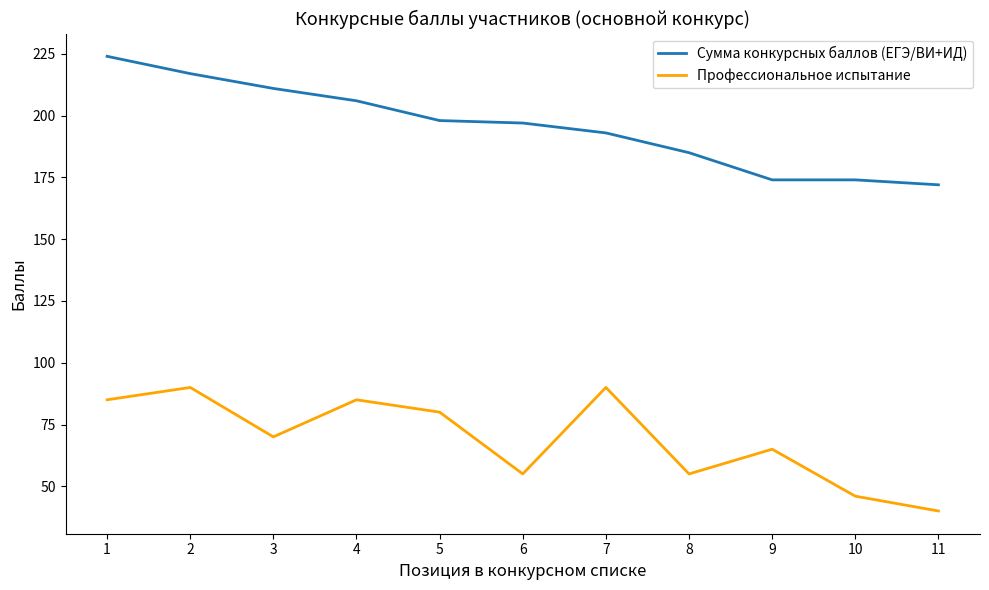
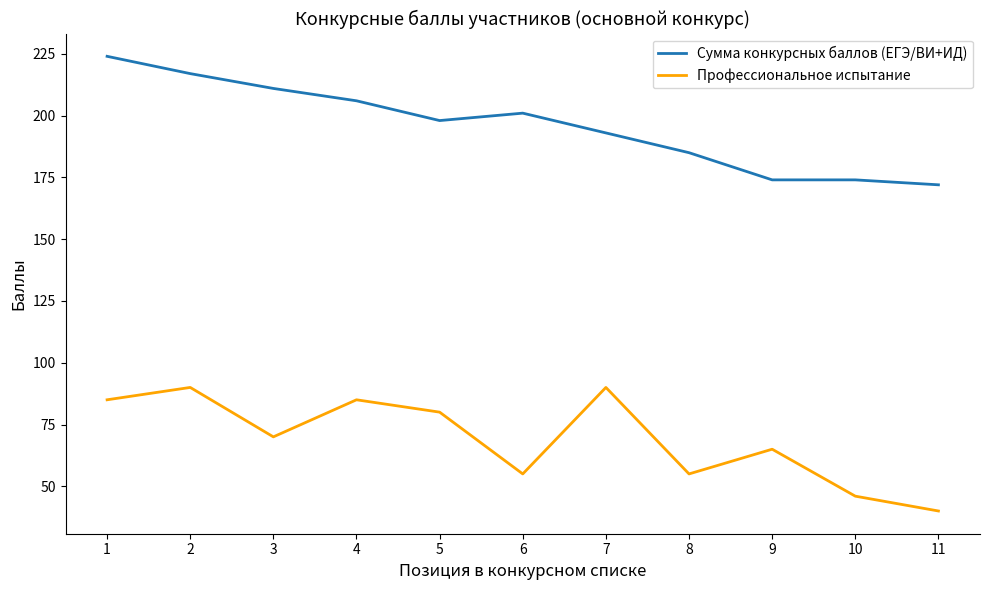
Сумма конкурсных баллов (ЕГЭ/ВИ+ИД), 6: 197 -> 201
